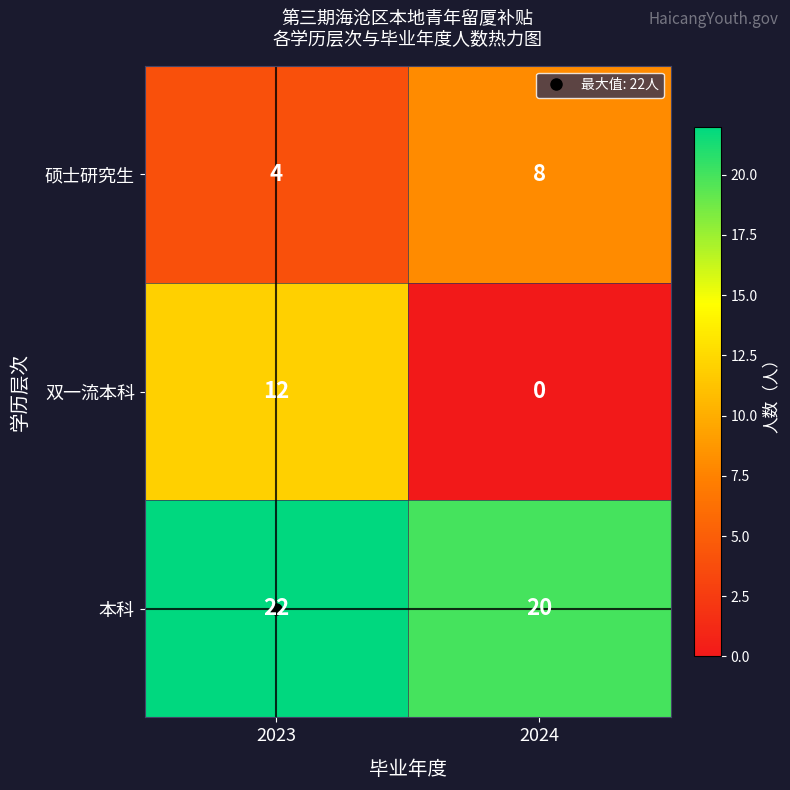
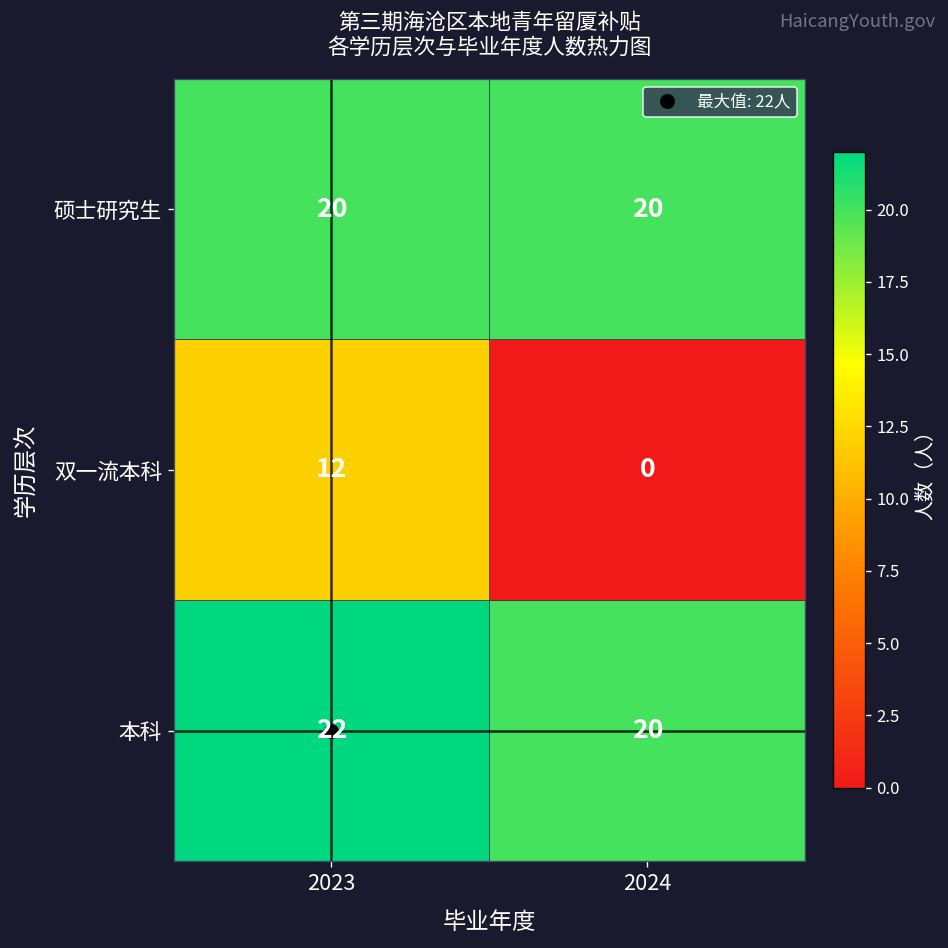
硕士研究生, 2023: 4 -> 20
硕士研究生, 2024: 8 -> 20
